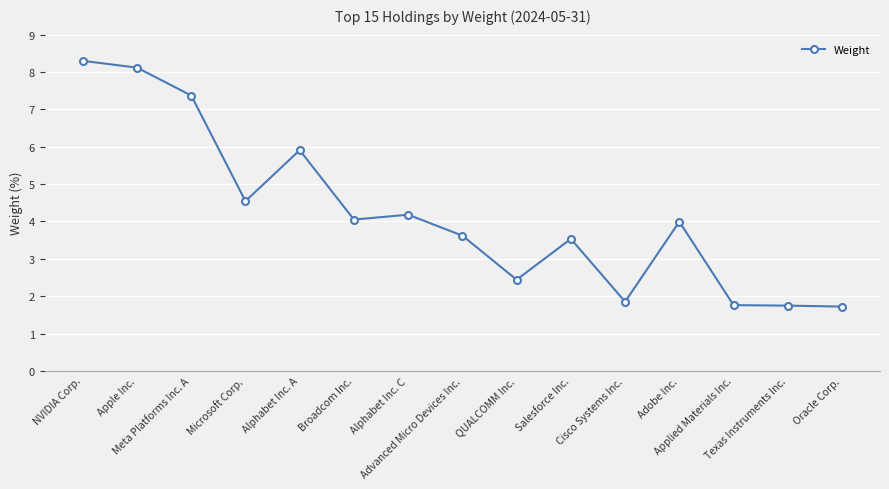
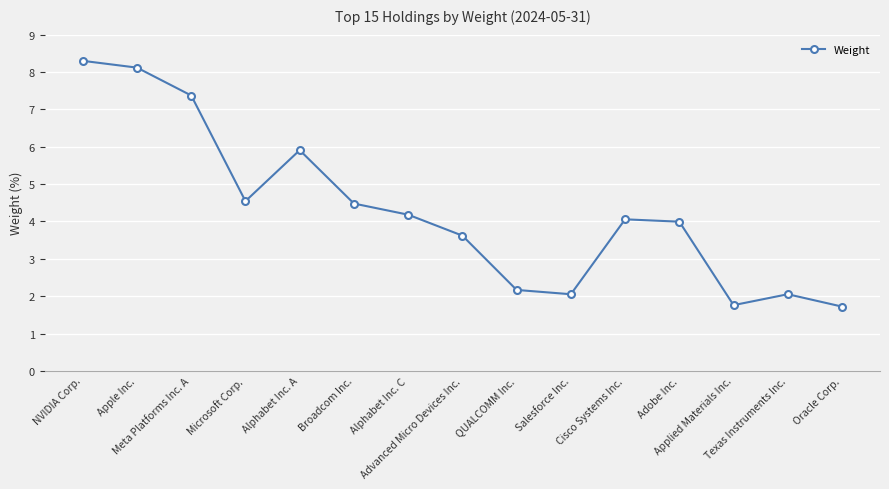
Broadcom Inc.: 4.1 -> 4.5
QUALCOMM Inc.: 2.4 -> 2.2
Salesforce Inc.: 3.5 -> 2.1
Cisco Systems Inc.: 1.9 -> 4.1
Texas Instruments Inc.: 1.7 -> 2.1
